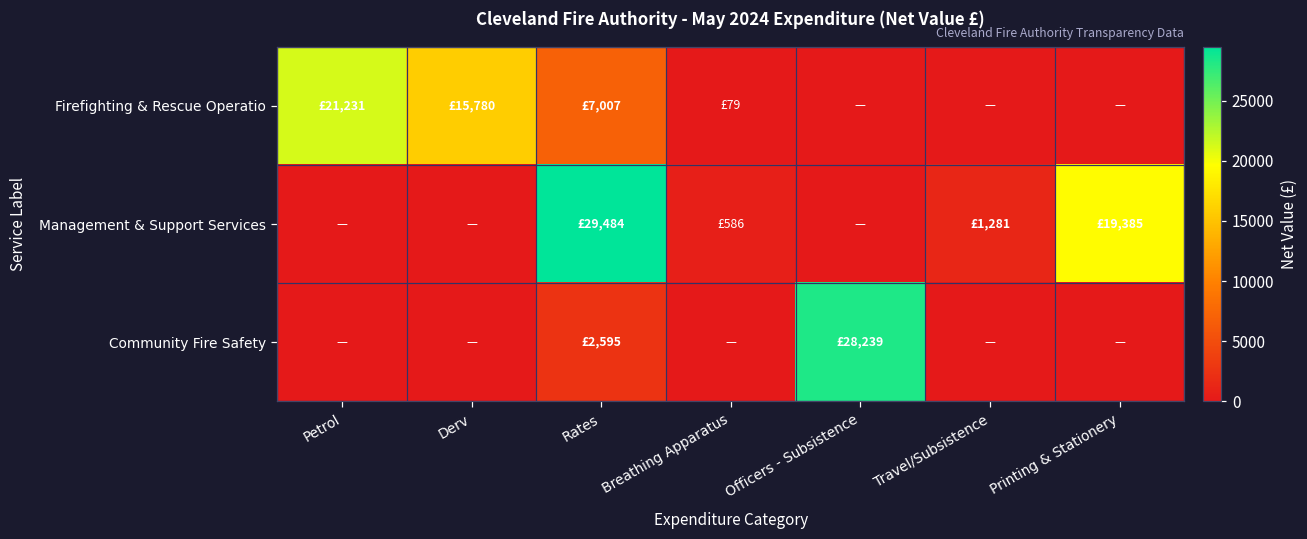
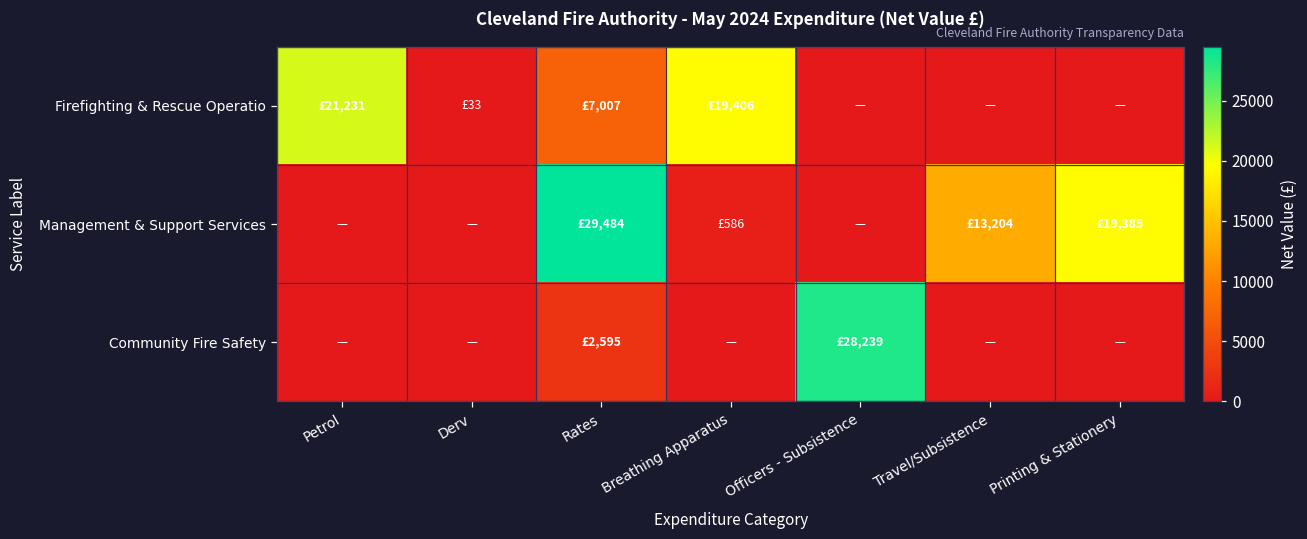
Firefighting & Rescue Operatio, Derv: £15,780 -> £33
Firefighting & Rescue Operatio, Breathing Apparatus: £79 -> £19,406
Management & Support Services, Travel/Subsistence: £1,281 -> £13,204
